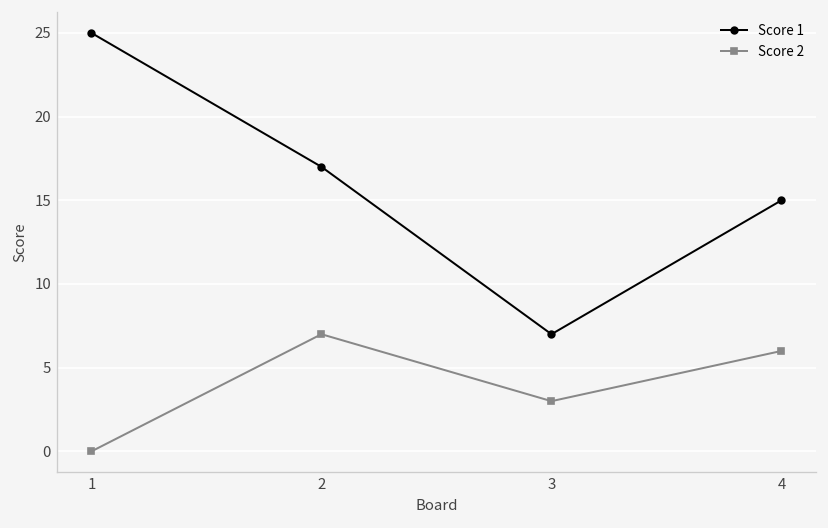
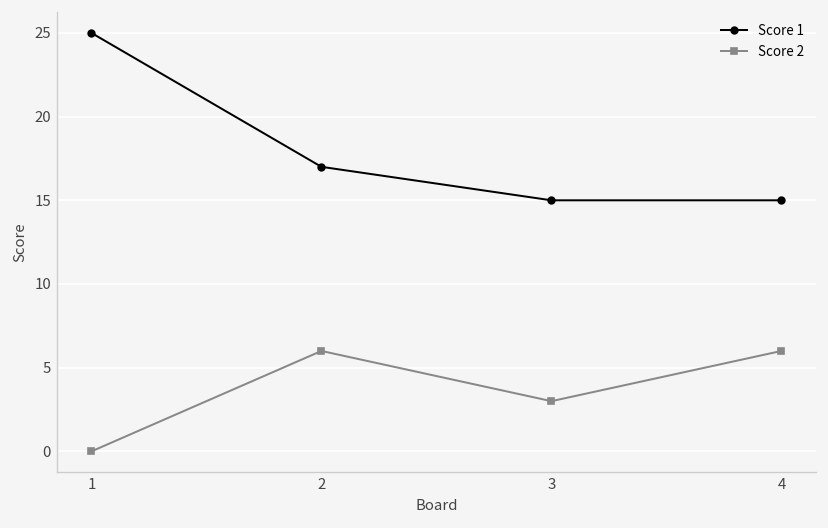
Score 2, 2: 7 -> 6
Score 1, 3: 7 -> 15
